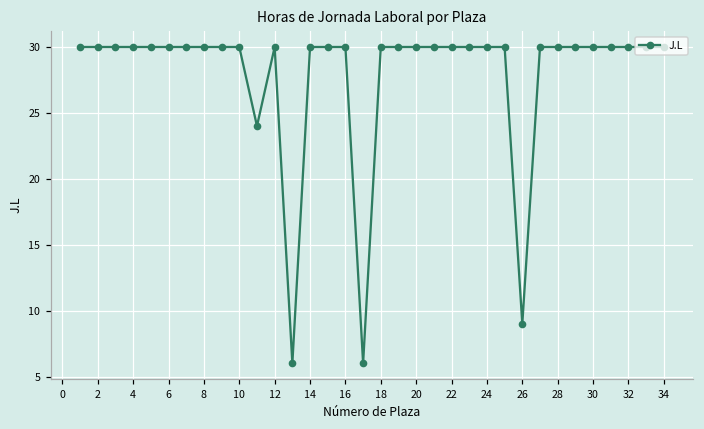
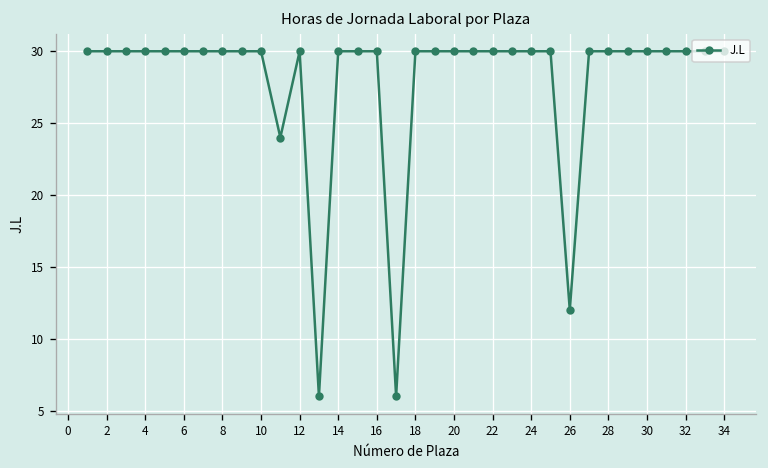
26: 9 -> 12
